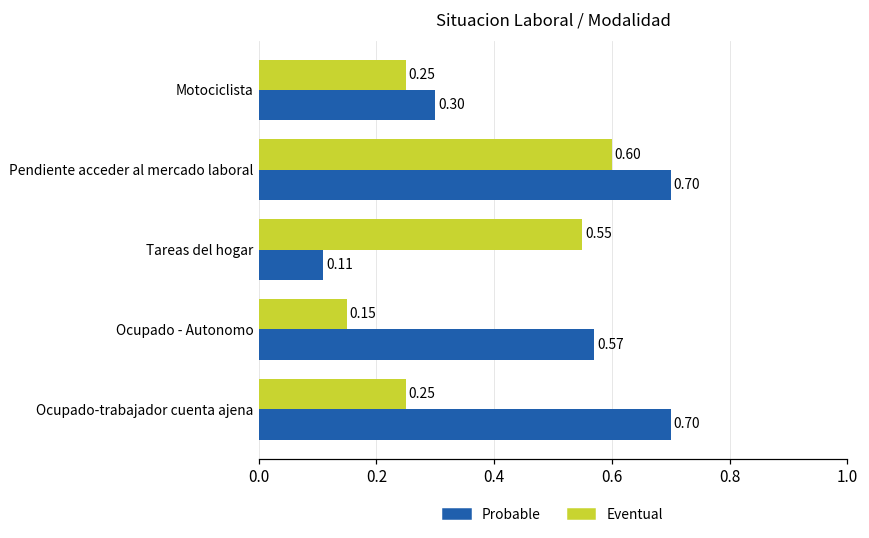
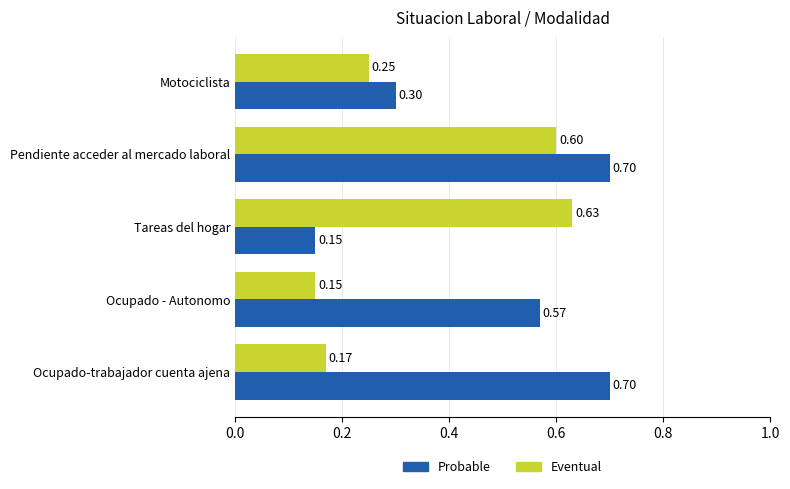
Eventual, Tareas del hogar: 0.55 -> 0.63
Probable, Tareas del hogar: 0.11 -> 0.15
Eventual, Ocupado-trabajador cuenta ajena: 0.25 -> 0.17
